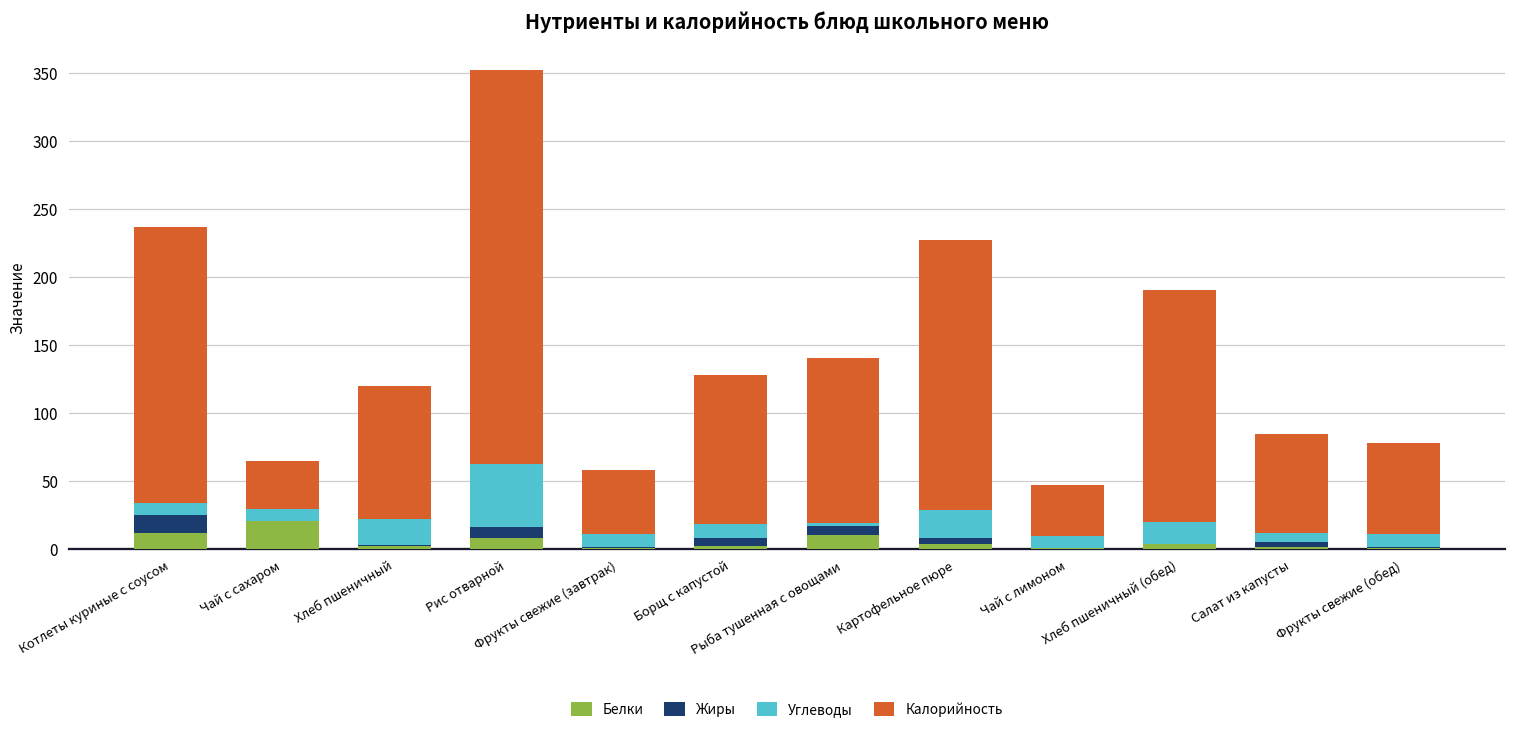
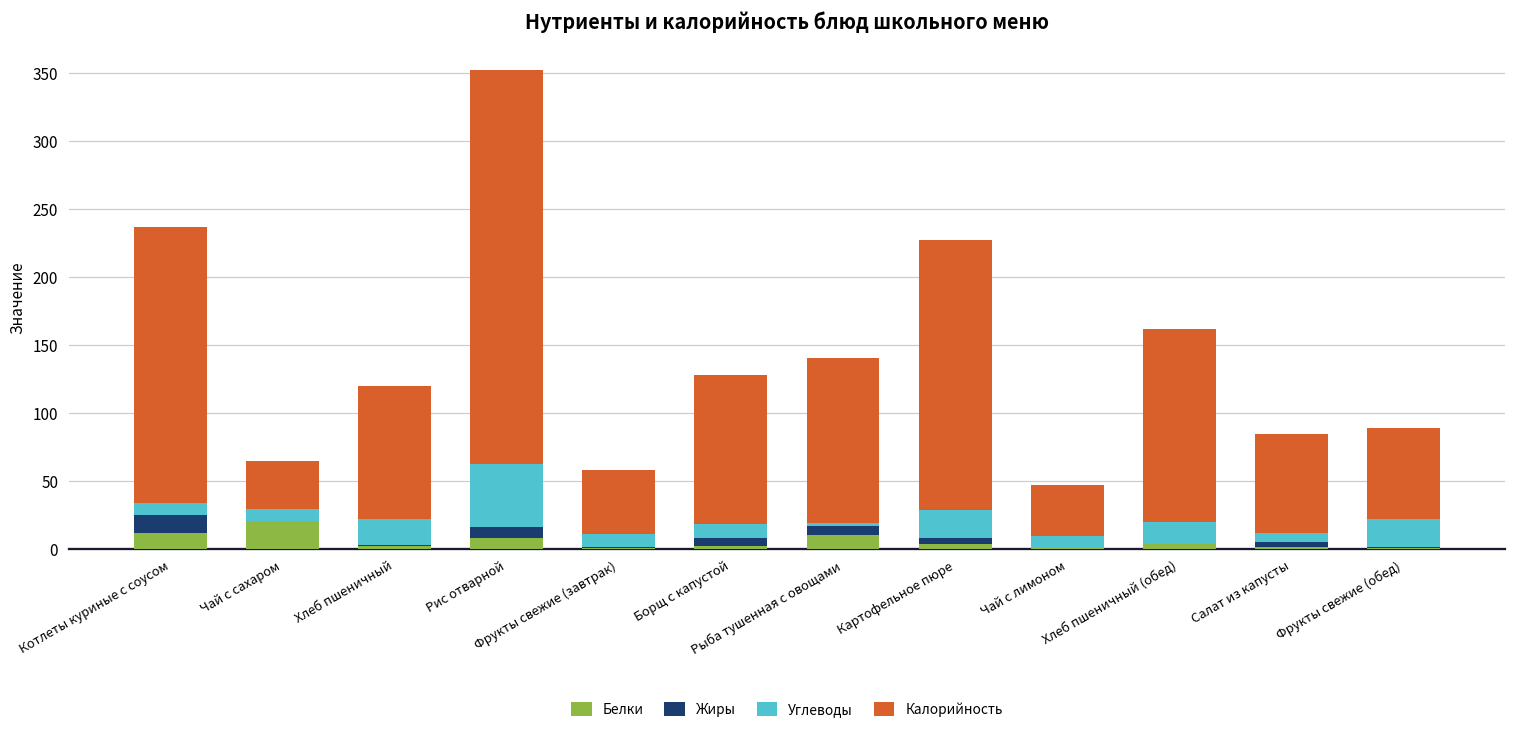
Калорийность, Хлеб пшеничный (обед): 171 -> 142
Углеводы, Фрукты свежие (обед): 10 -> 21
